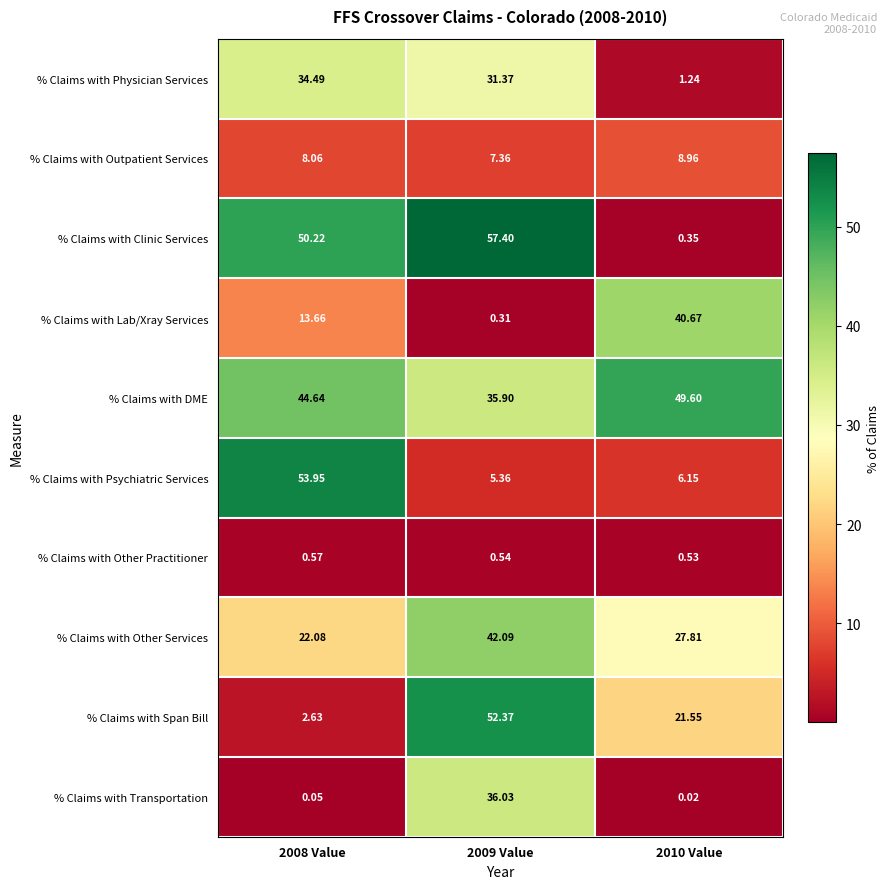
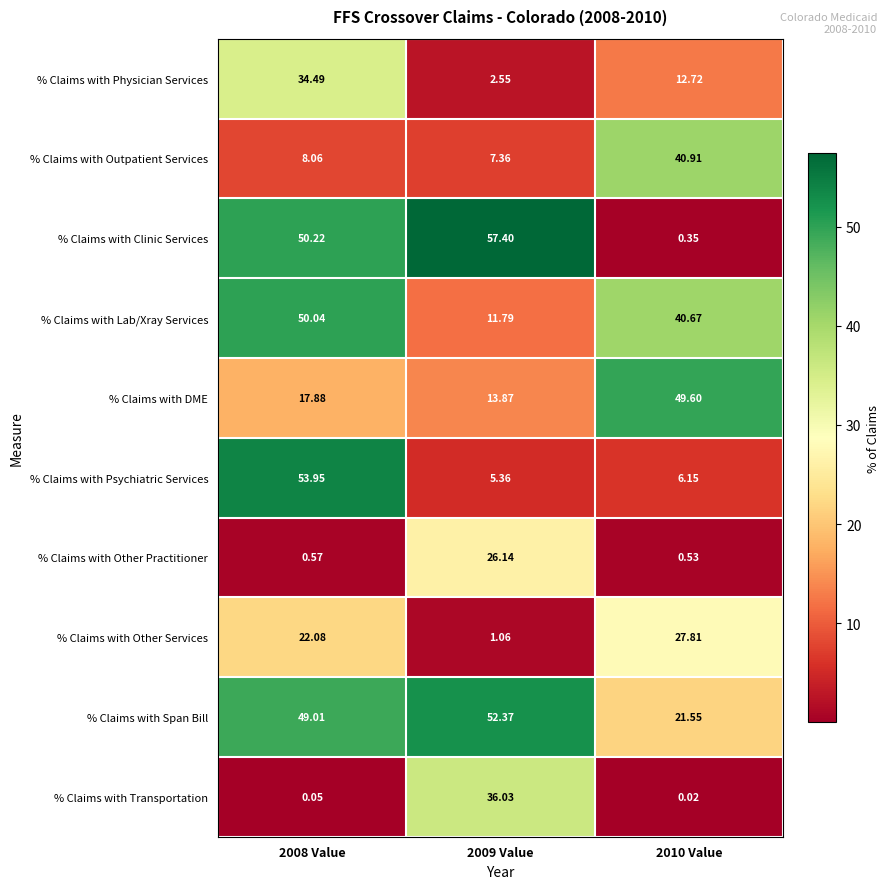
% Claims with Physician Services, 2009 Value: 31.37 -> 2.55
% Claims with Physician Services, 2010 Value: 1.24 -> 12.72
% Claims with Outpatient Services, 2010 Value: 8.96 -> 40.91
% Claims with Lab/Xray Services, 2008 Value: 13.66 -> 50.04
% Claims with Lab/Xray Services, 2009 Value: 0.31 -> 11.79
% Claims with DME, 2008 Value: 44.64 -> 17.88
% Claims with DME, 2009 Value: 35.90 -> 13.87
% Claims with Other Practitioner, 2009 Value: 0.54 -> 26.14
% Claims with Other Services, 2009 Value: 42.09 -> 1.06
% Claims with Span Bill, 2008 Value: 2.63 -> 49.01
